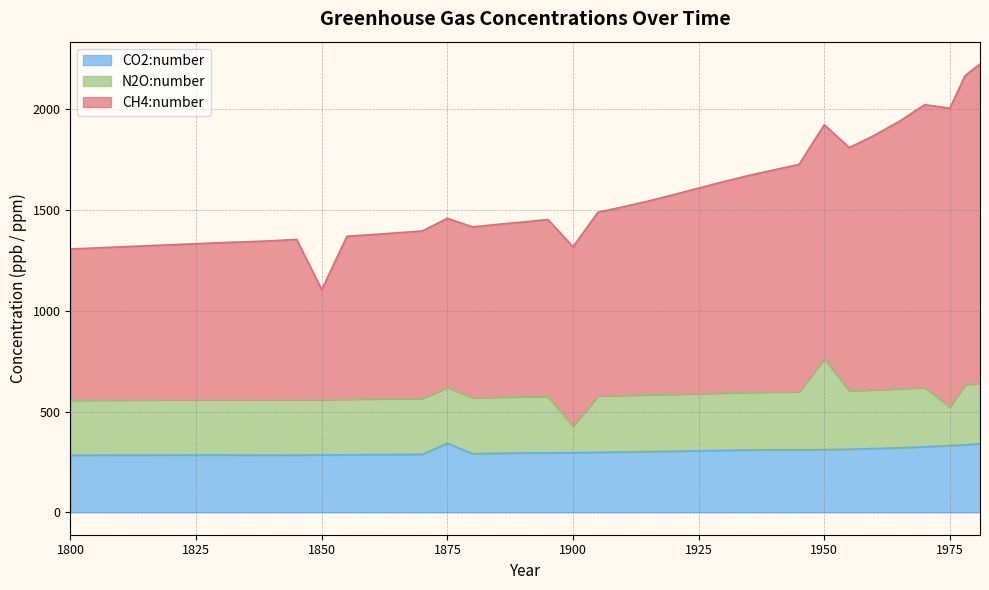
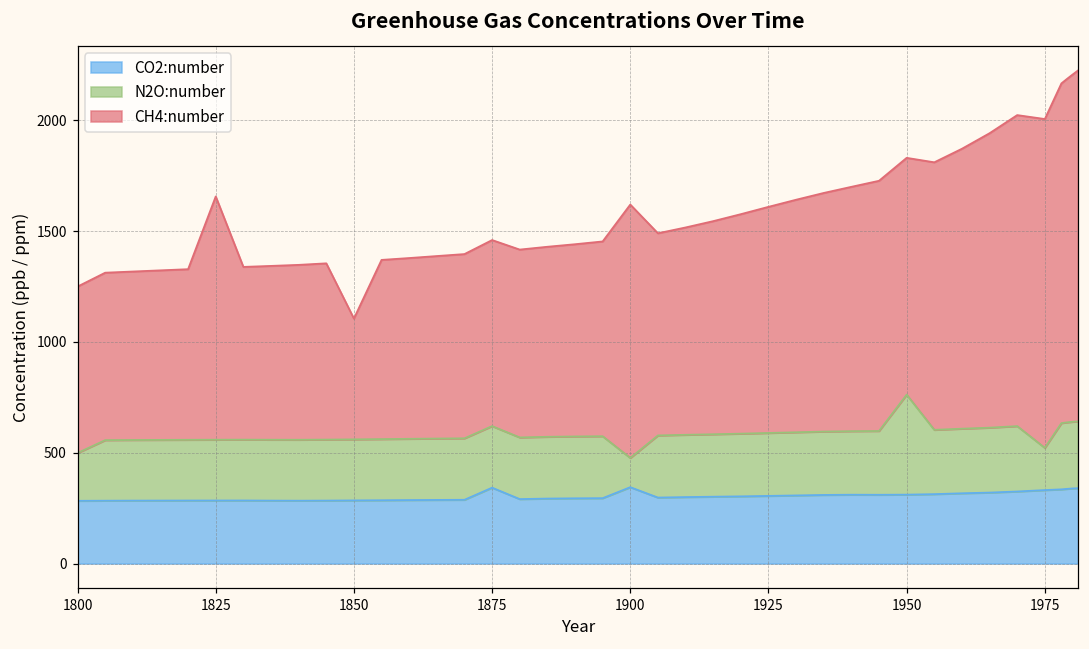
N2O:number, 1800: 270 -> 220
CH4:number, 1825: 770 -> 1100
CO2:number, 1900: 300 -> 340
CH4:number, 1900: 890 -> 1140
CH4:number, 1950: 1160 -> 1070
